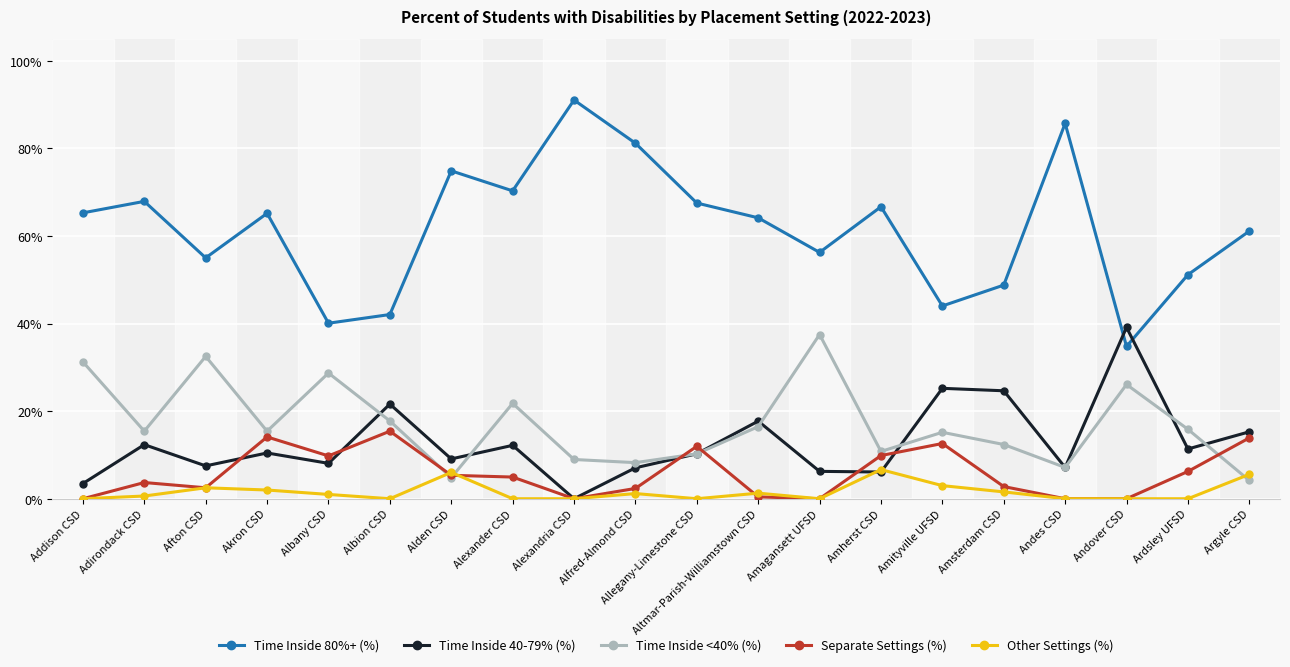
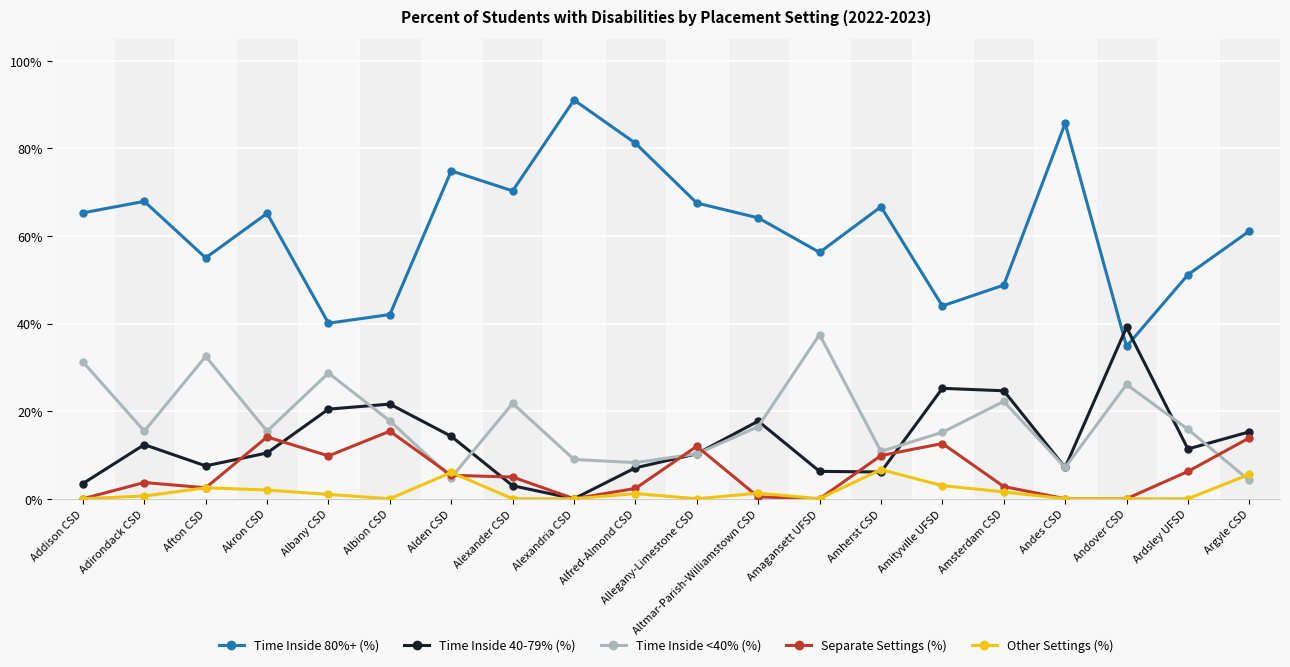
Time Inside 40-79% (%), Albany CSD: 8% -> 20%
Time Inside 40-79% (%), Alden CSD: 9% -> 14%
Time Inside 40-79% (%), Alexander CSD: 12% -> 3%
Time Inside <40% (%), Amsterdam CSD: 12% -> 22%
